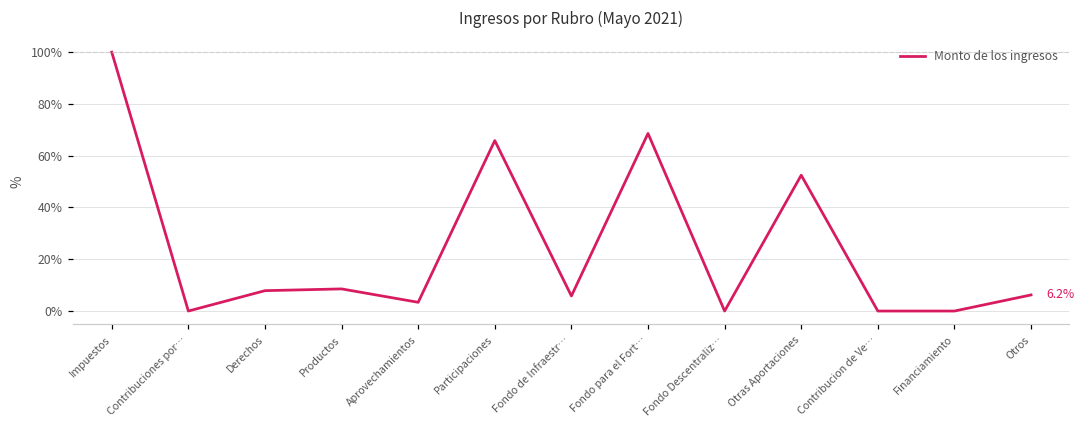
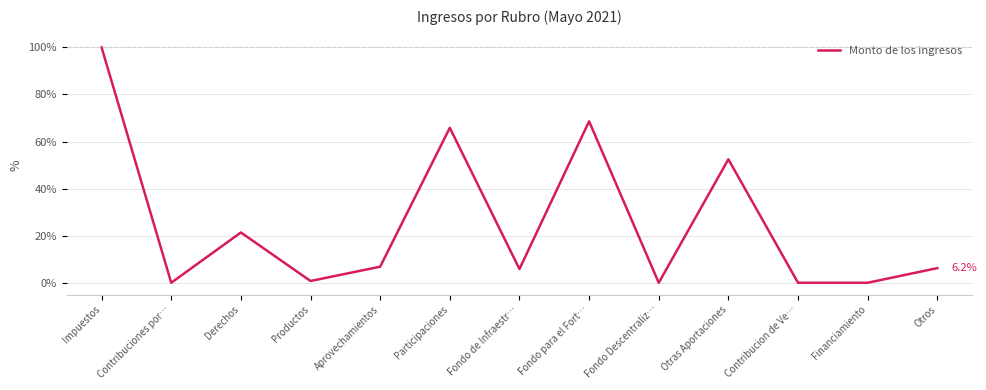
Derechos: 8% -> 21%
Productos: 9% -> 1%
Aprovechamientos: 3% -> 7%
